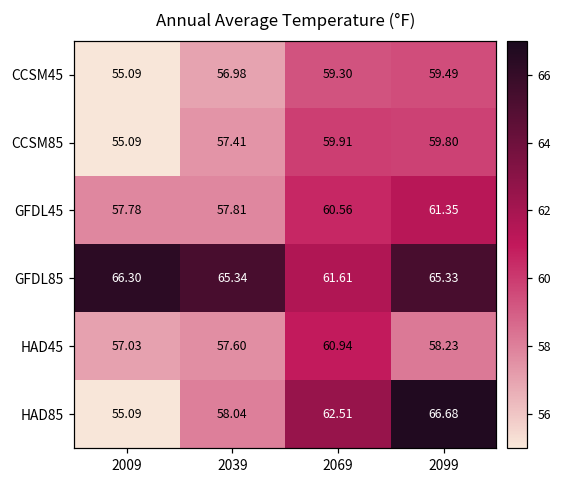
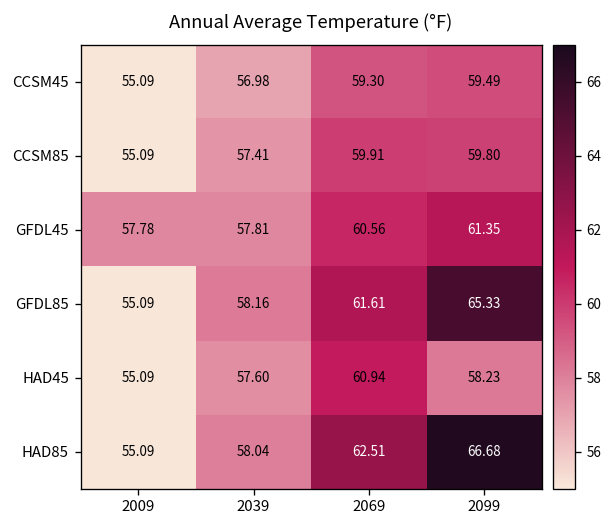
GFDL85, 2009: 66.30 -> 55.09
GFDL85, 2039: 65.34 -> 58.16
HAD45, 2009: 57.03 -> 55.09
